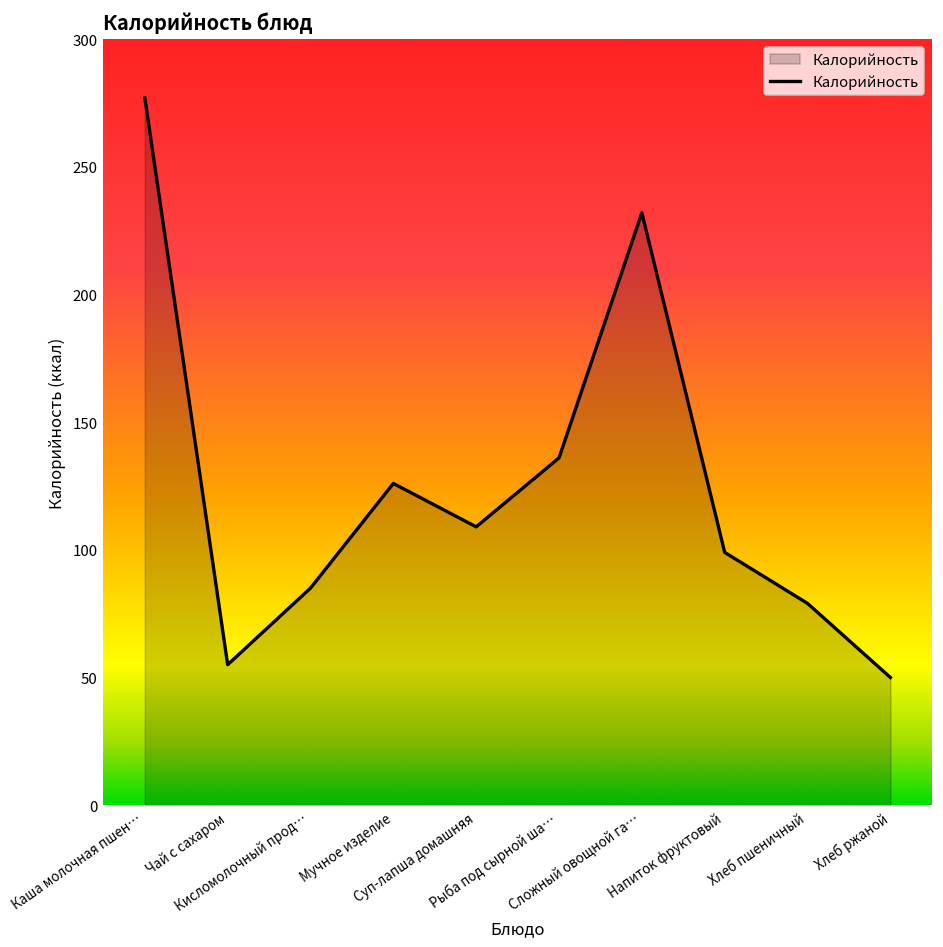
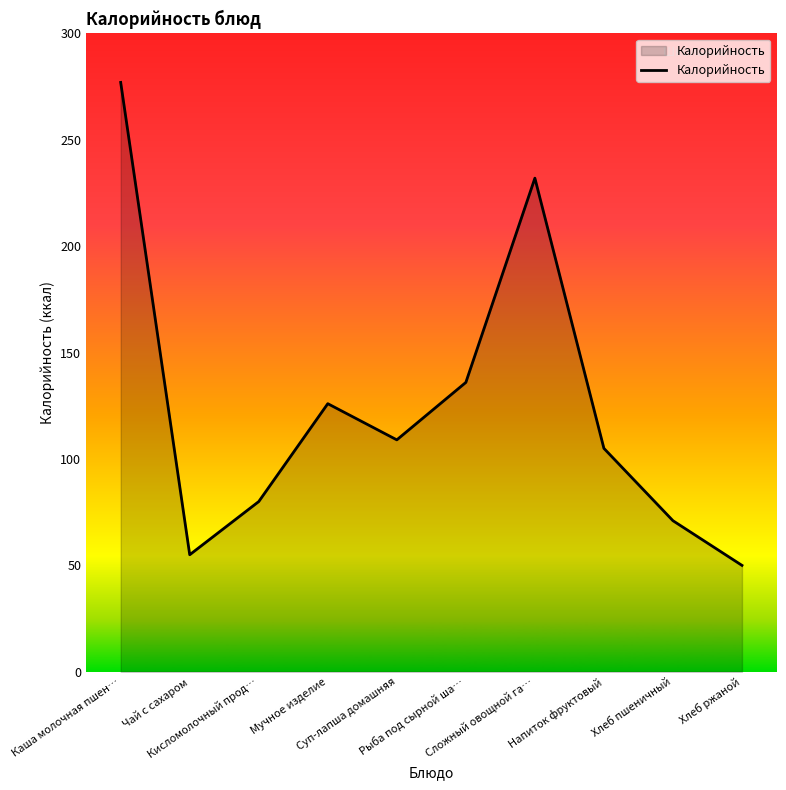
Кисломолочный прод…: 85 -> 80
Напиток фруктовый: 99 -> 105
Хлеб пшеничный: 79 -> 71
